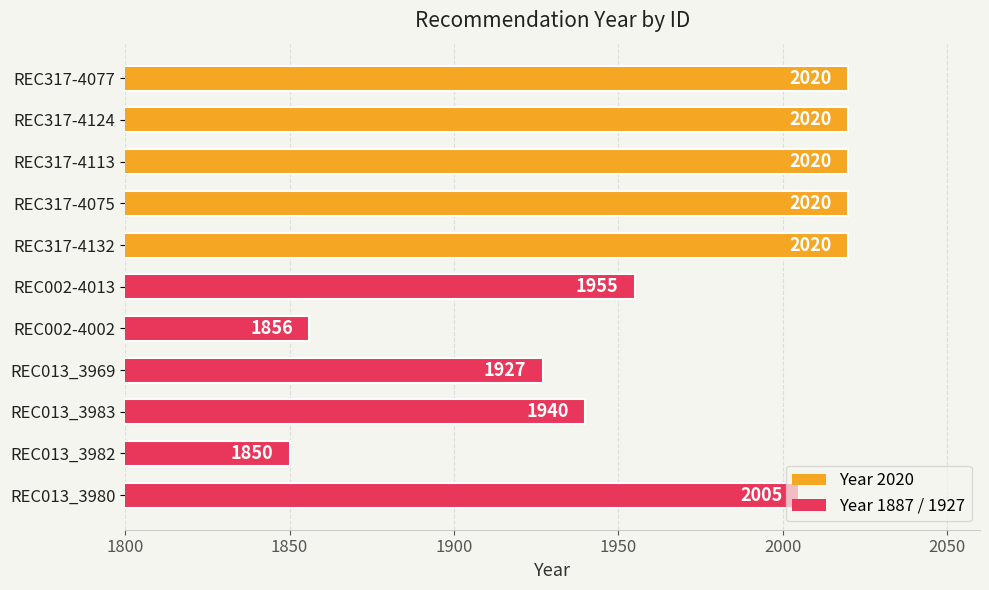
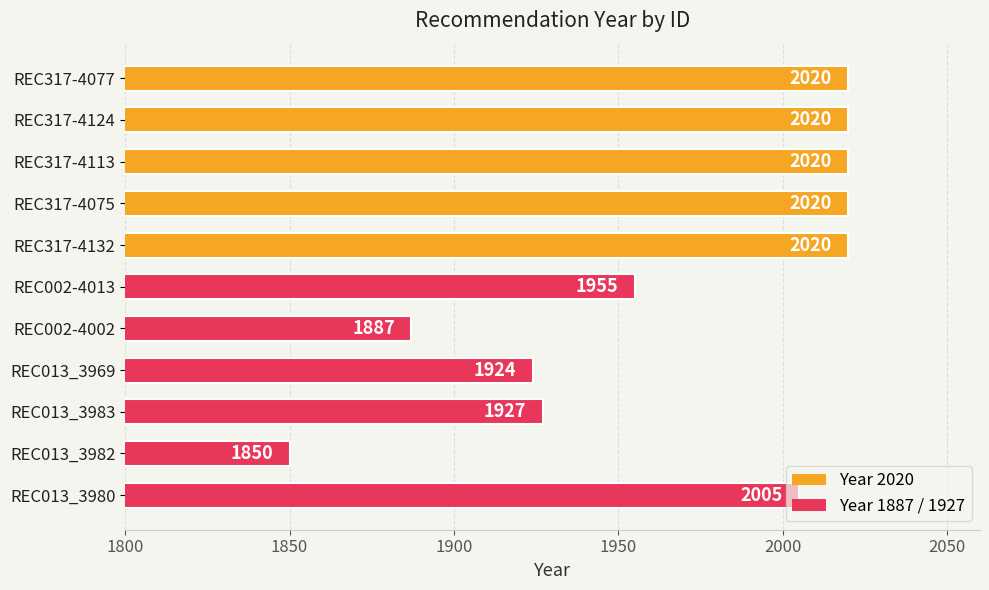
REC002-4002: 1856 -> 1887
REC013_3969: 1927 -> 1924
REC013_3983: 1940 -> 1927
